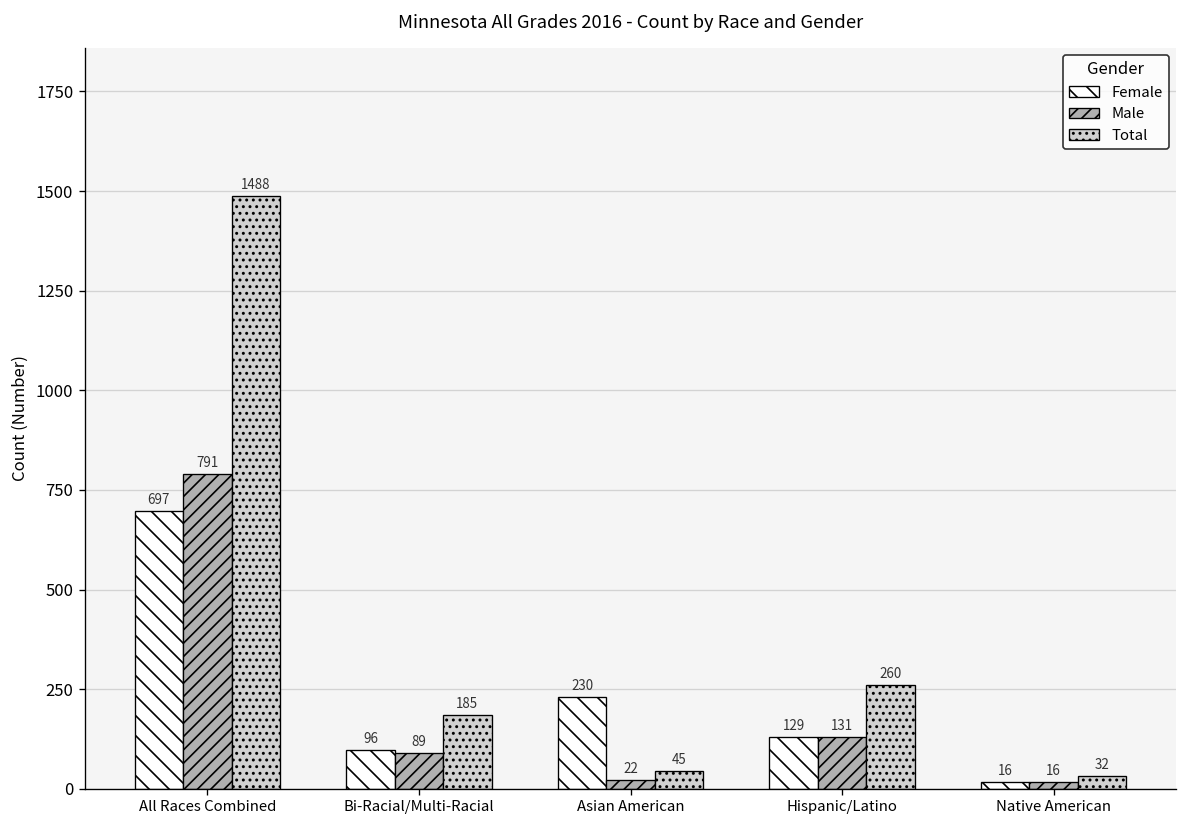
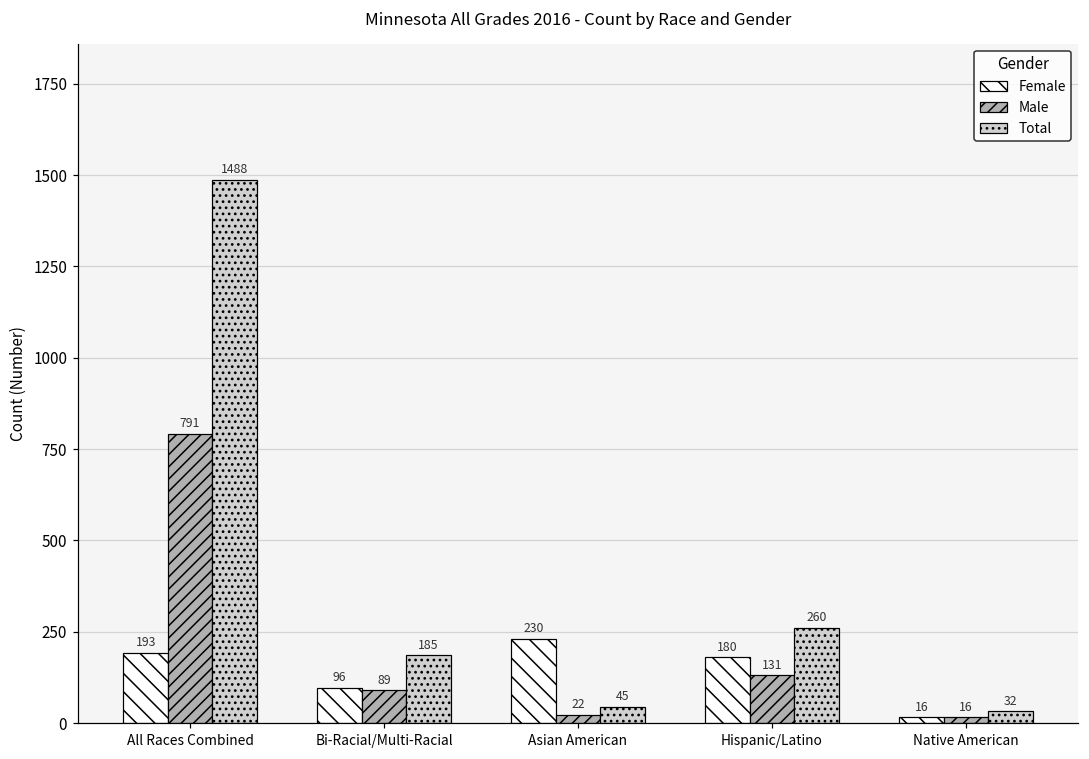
Female, All Races Combined: 697 -> 193
Female, Hispanic/Latino: 129 -> 180
